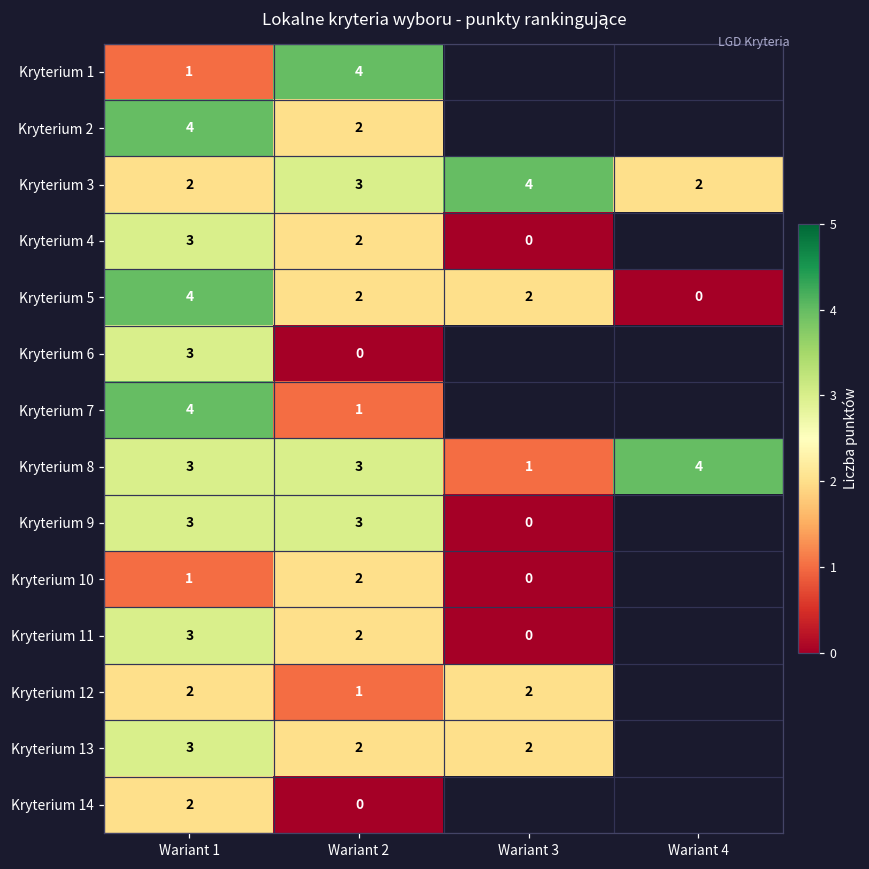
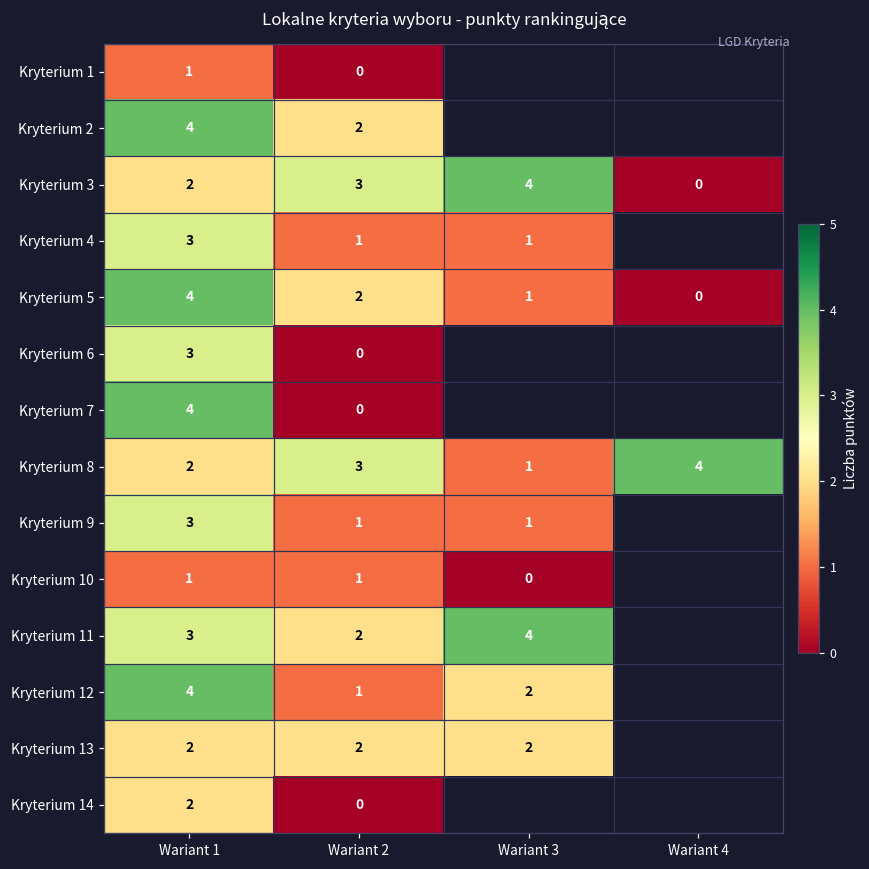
Kryterium 1, Wariant 2: 4 -> 0
Kryterium 3, Wariant 4: 2 -> 0
Kryterium 4, Wariant 2: 2 -> 1
Kryterium 4, Wariant 3: 0 -> 1
Kryterium 5, Wariant 3: 2 -> 1
Kryterium 7, Wariant 2: 1 -> 0
Kryterium 8, Wariant 1: 3 -> 2
Kryterium 9, Wariant 2: 3 -> 1
Kryterium 9, Wariant 3: 0 -> 1
Kryterium 10, Wariant 2: 2 -> 1
Kryterium 11, Wariant 3: 0 -> 4
Kryterium 12, Wariant 1: 2 -> 4
Kryterium 13, Wariant 1: 3 -> 2
